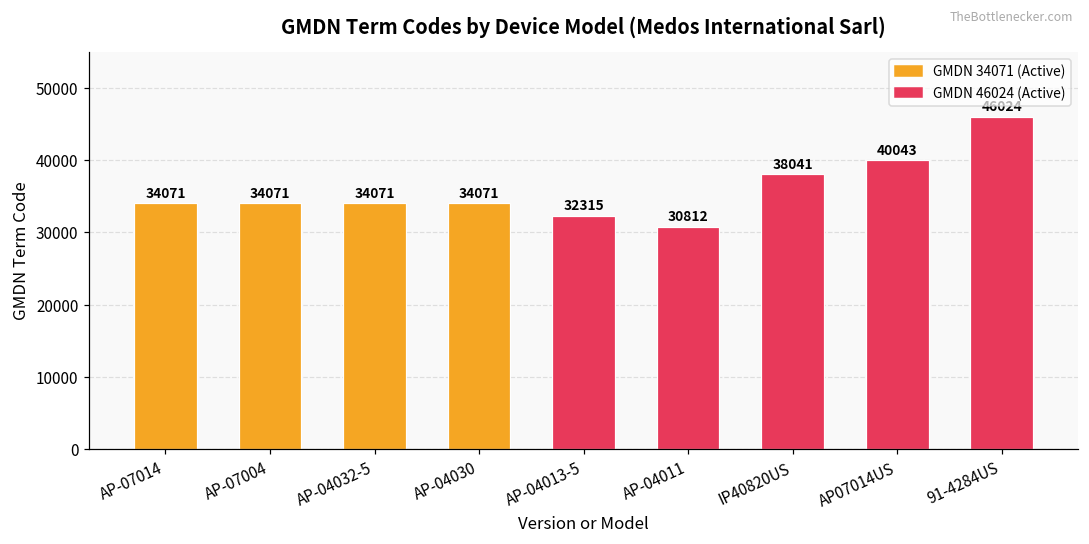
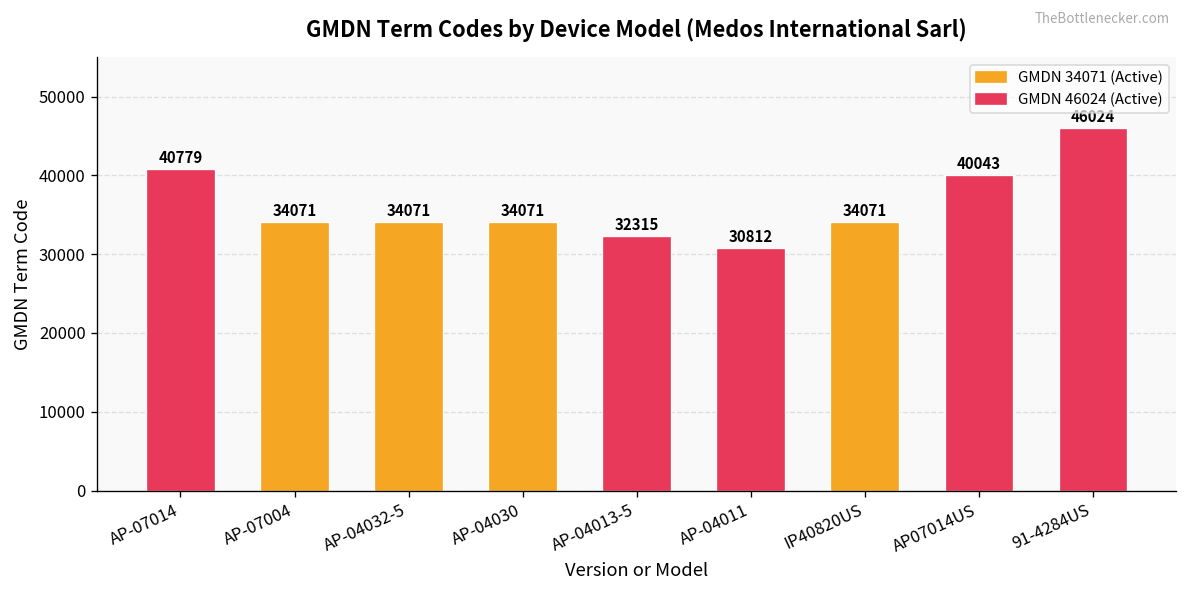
AP-07014: 34071 -> 40779
IP40820US: 38041 -> 34071
